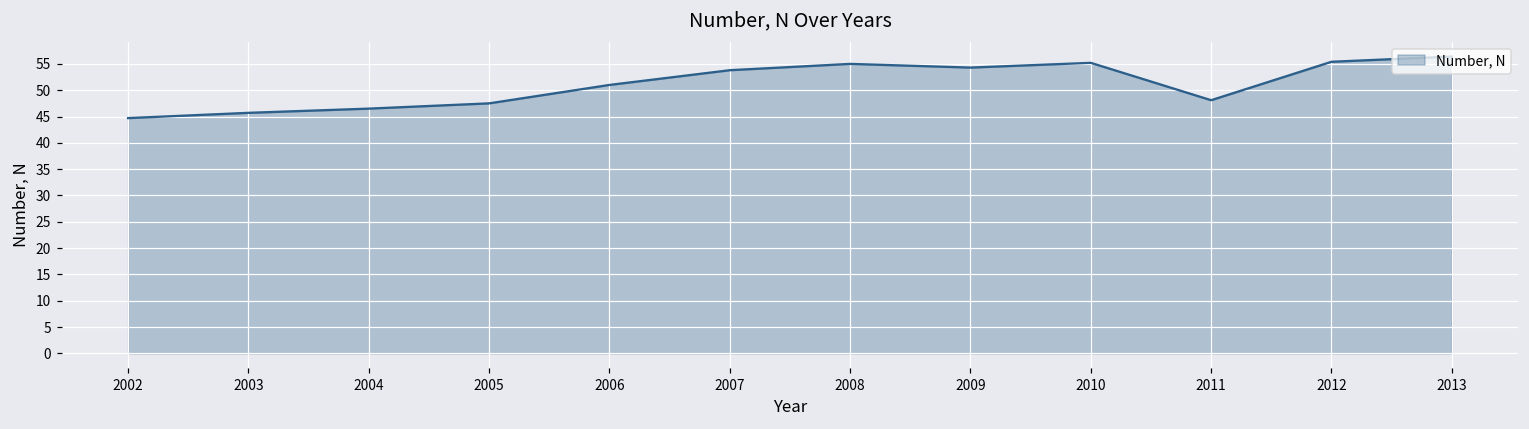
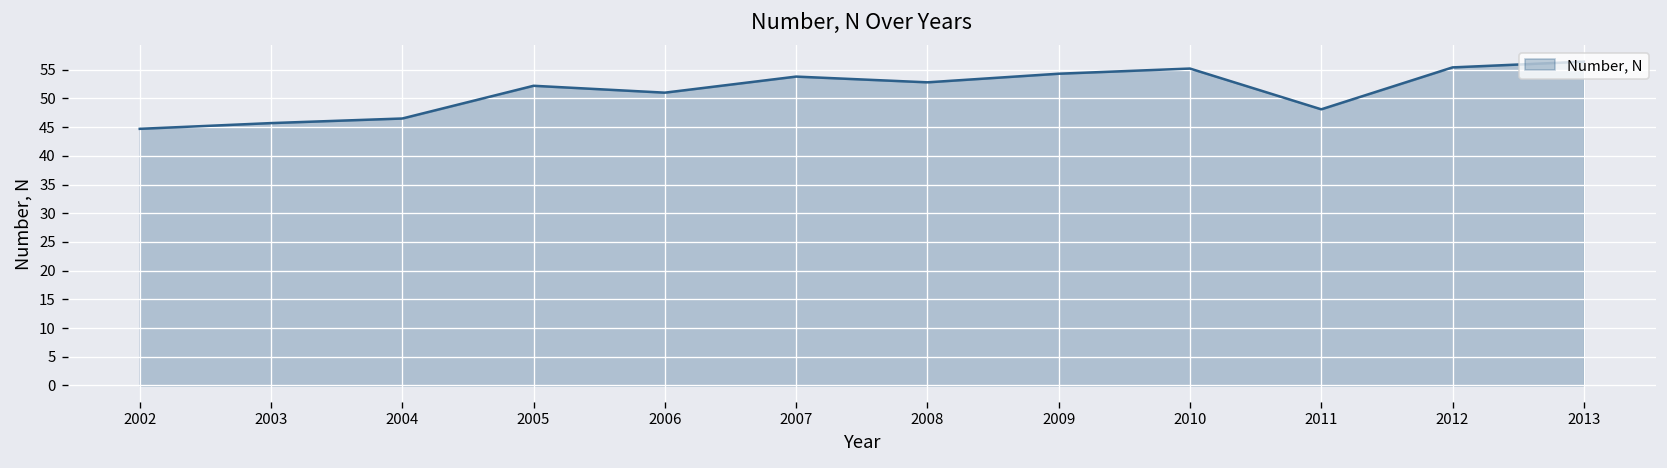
2005: 48 -> 52
2008: 55 -> 53
